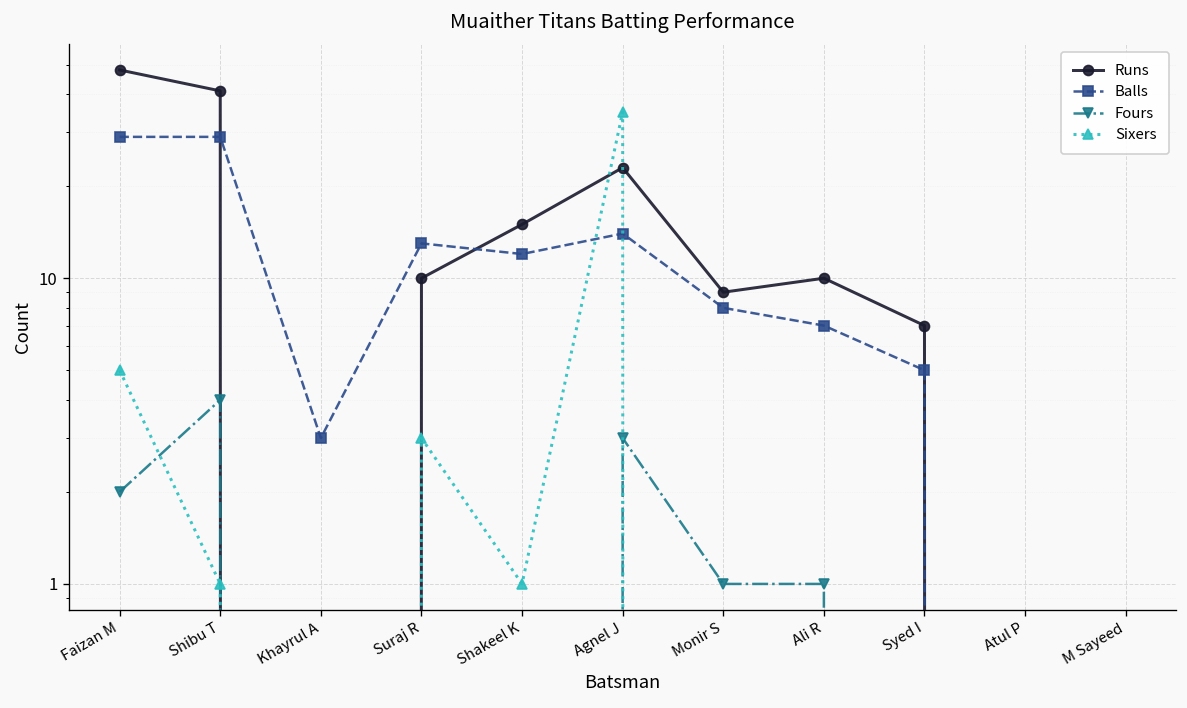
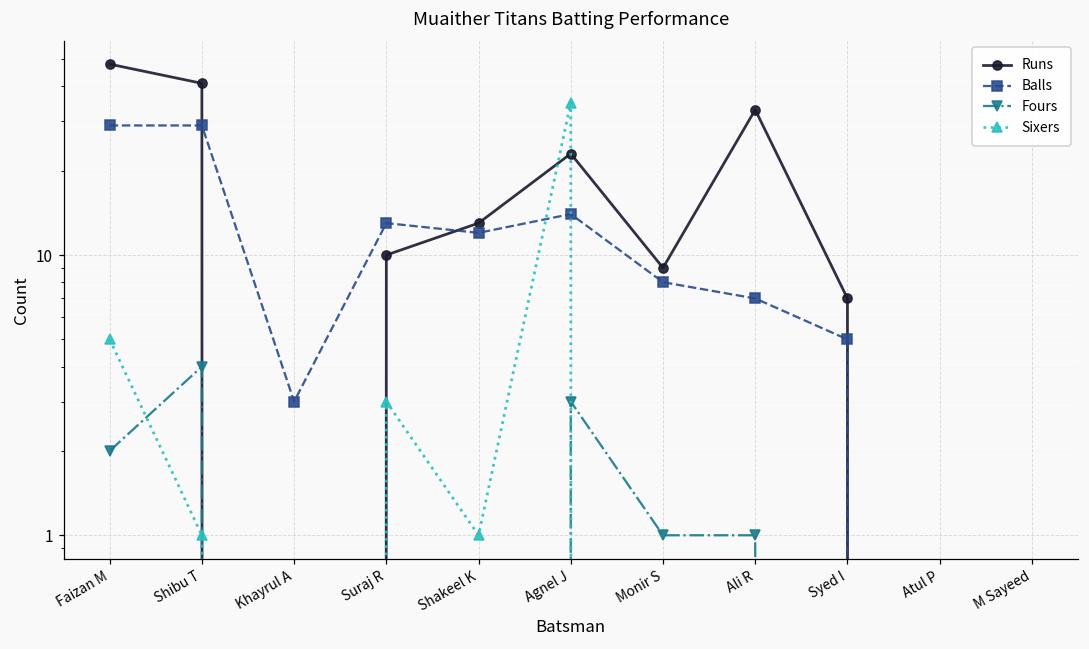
Runs, Shakeel K: 15 -> 13
Runs, Ali R: 10 -> 33
